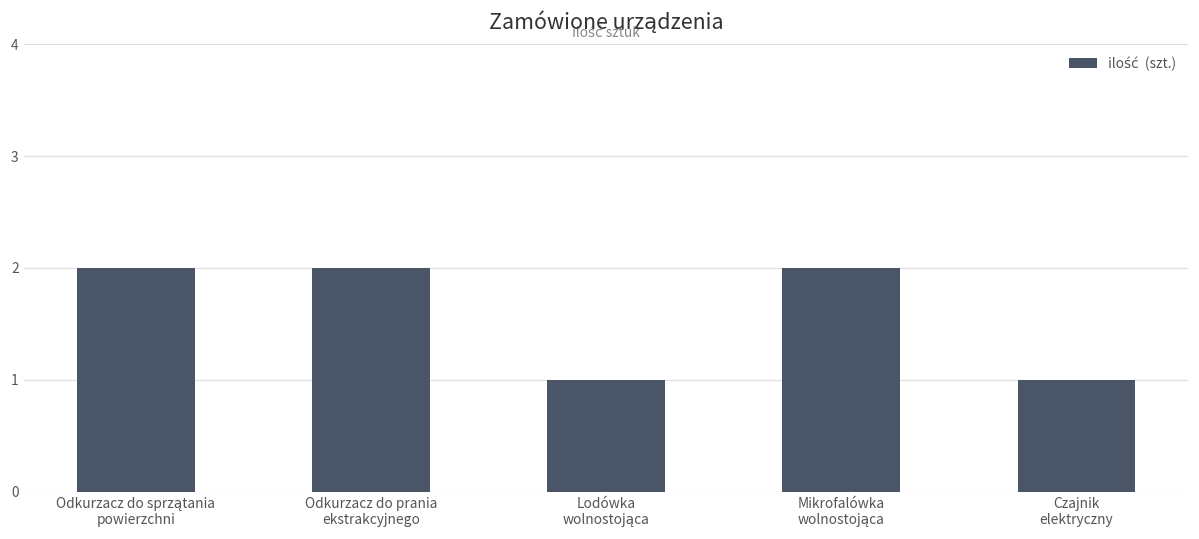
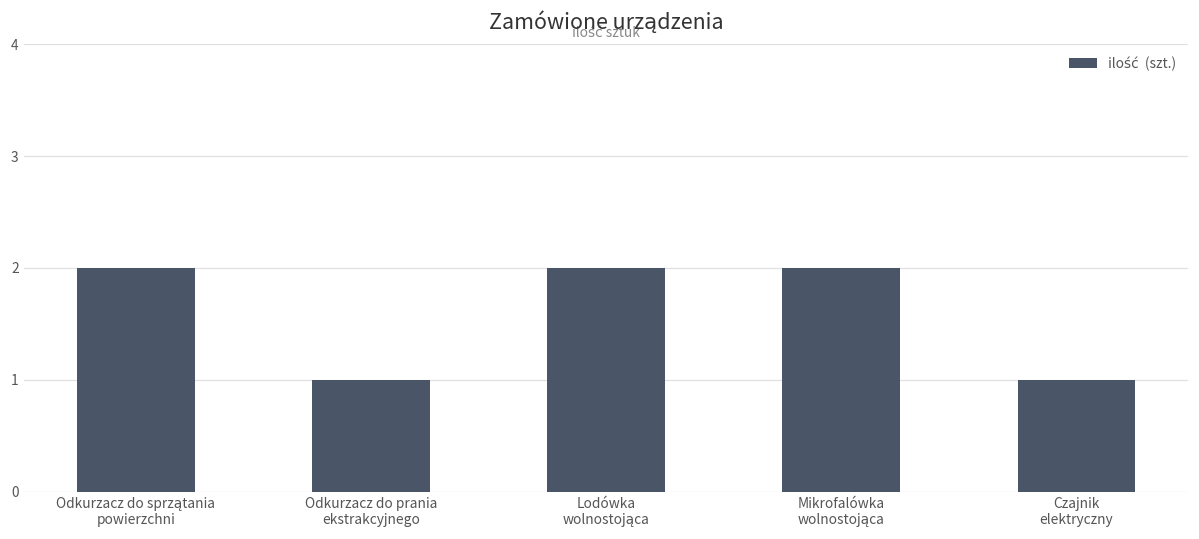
Odkurzacz do prania ekstrakcyjnego: 2 -> 1
Lodówka wolnostojąca: 1 -> 2
